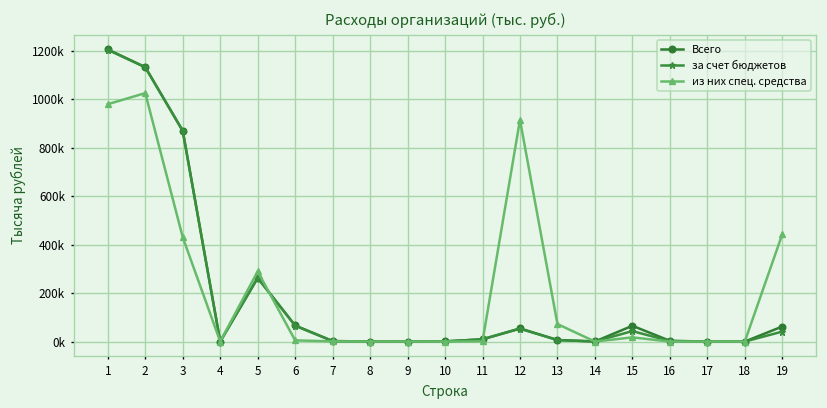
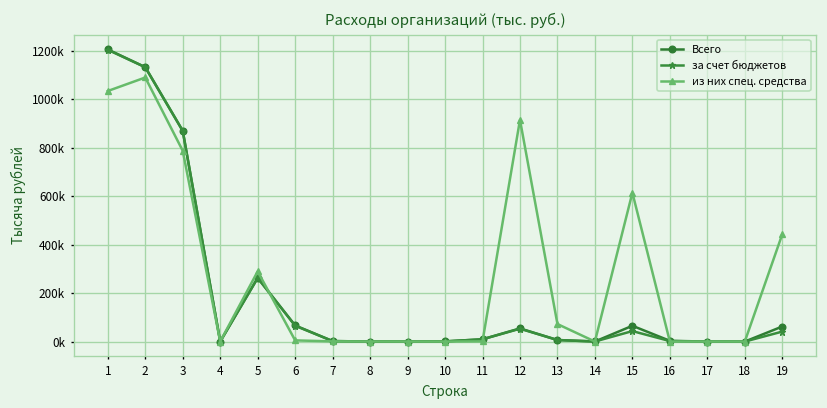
из них спец. средства, 1: 980000 -> 1030000
из них спец. средства, 2: 1020000 -> 1090000
из них спец. средства, 3: 430000 -> 790000
из них спец. средства, 15: 20000 -> 610000
